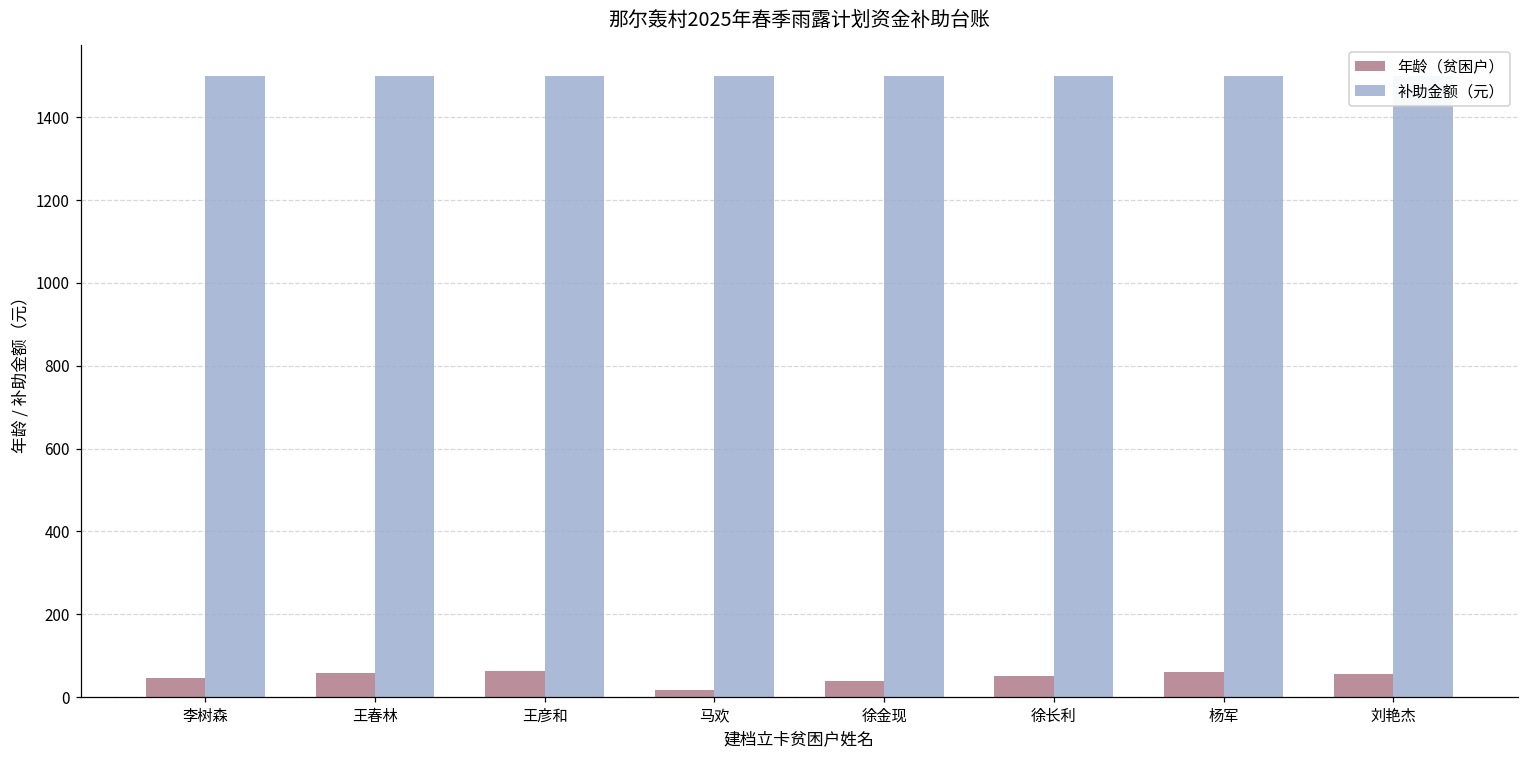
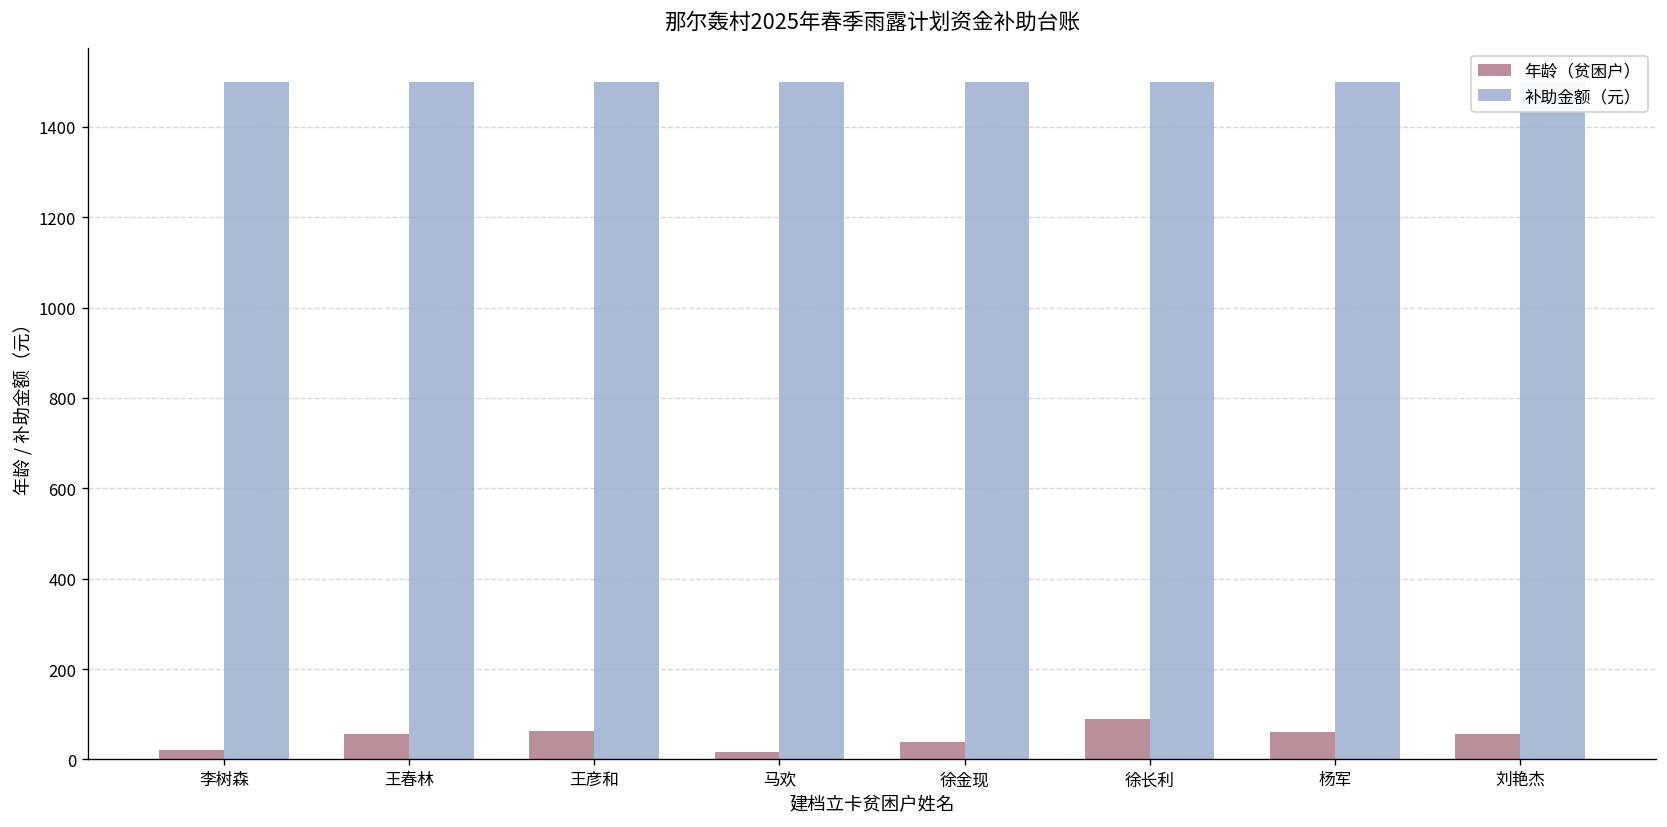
年龄（贫困户）, 李树森: 50 -> 20
年龄（贫困户）, 徐长利: 50 -> 90
